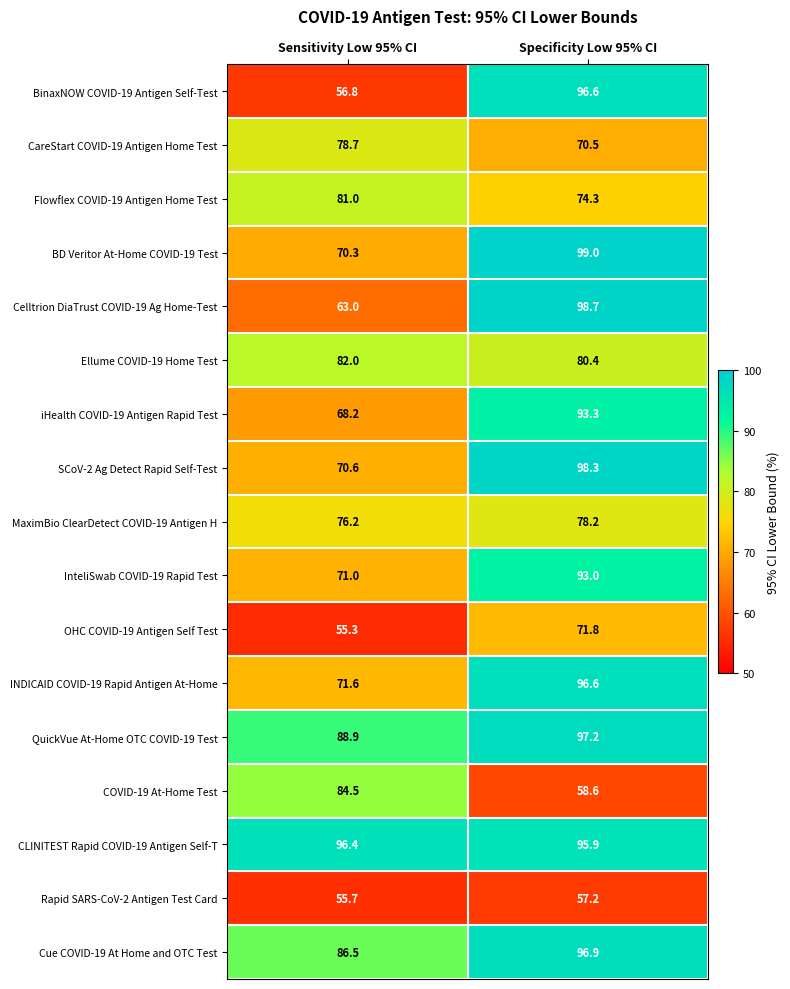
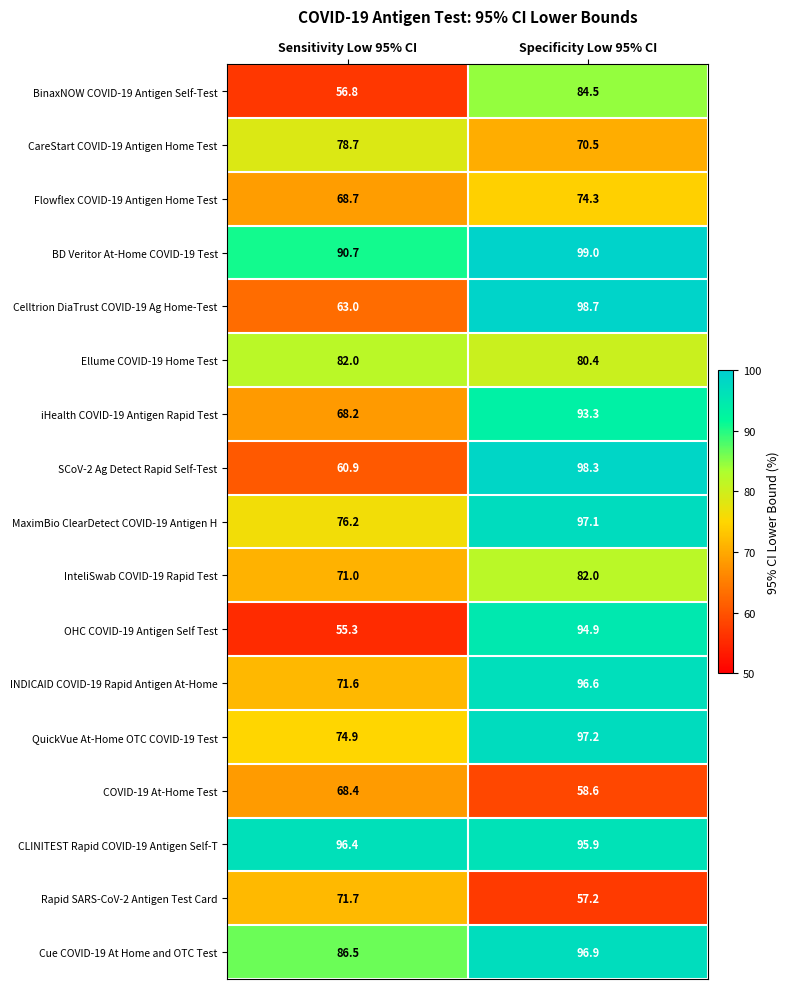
BinaxNOW COVID-19 Antigen Self-Test, Specificity Low 95% CI: 96.6 -> 84.5
Flowflex COVID-19 Antigen Home Test, Sensitivity Low 95% CI: 81.0 -> 68.7
BD Veritor At-Home COVID-19 Test, Sensitivity Low 95% CI: 70.3 -> 90.7
SCoV-2 Ag Detect Rapid Self-Test, Sensitivity Low 95% CI: 70.6 -> 60.9
MaximBio ClearDetect COVID-19 Antigen H, Specificity Low 95% CI: 78.2 -> 97.1
InteliSwab COVID-19 Rapid Test, Specificity Low 95% CI: 93.0 -> 82.0
OHC COVID-19 Antigen Self Test, Specificity Low 95% CI: 71.8 -> 94.9
QuickVue At-Home OTC COVID-19 Test, Sensitivity Low 95% CI: 88.9 -> 74.9
COVID-19 At-Home Test, Sensitivity Low 95% CI: 84.5 -> 68.4
Rapid SARS-CoV-2 Antigen Test Card, Sensitivity Low 95% CI: 55.7 -> 71.7
